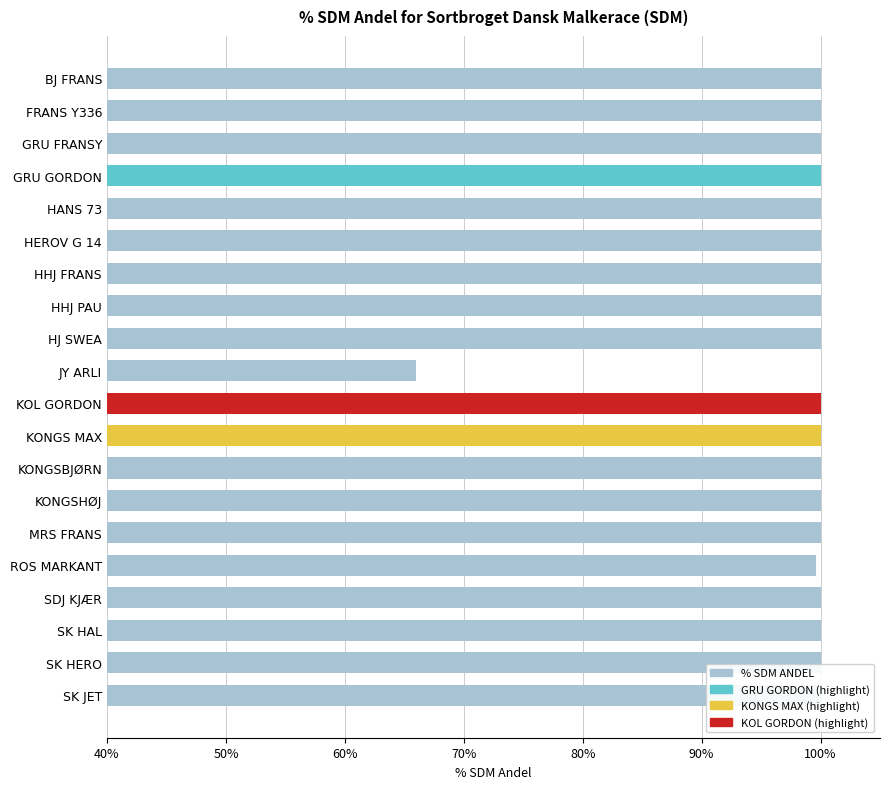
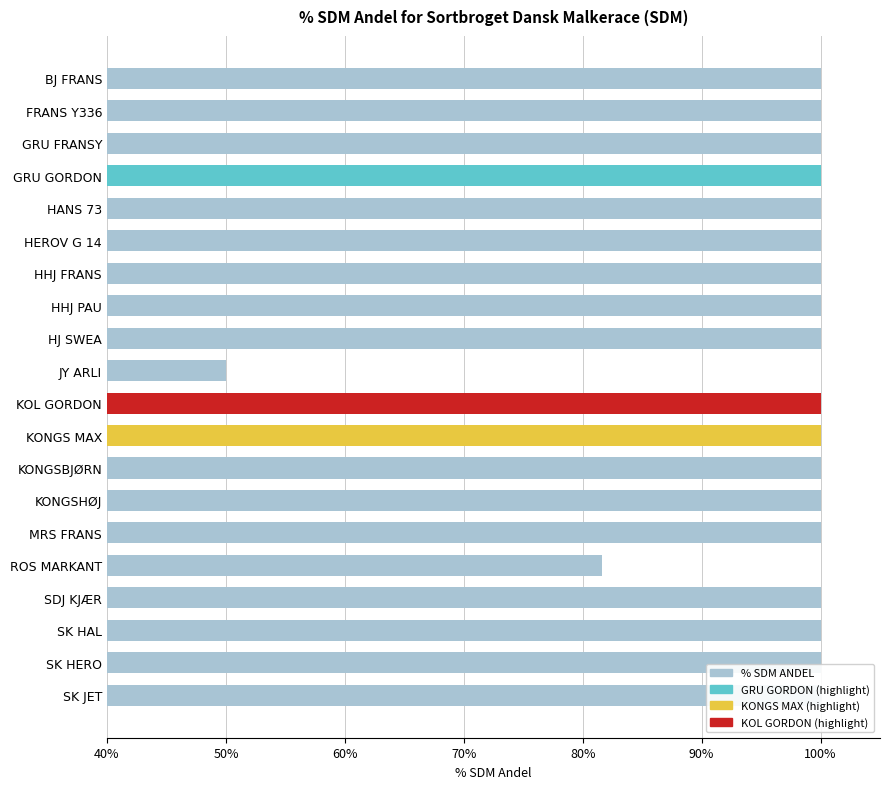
JY ARLI: 66% -> 50%
ROS MARKANT: 99.6% -> 81.6%
